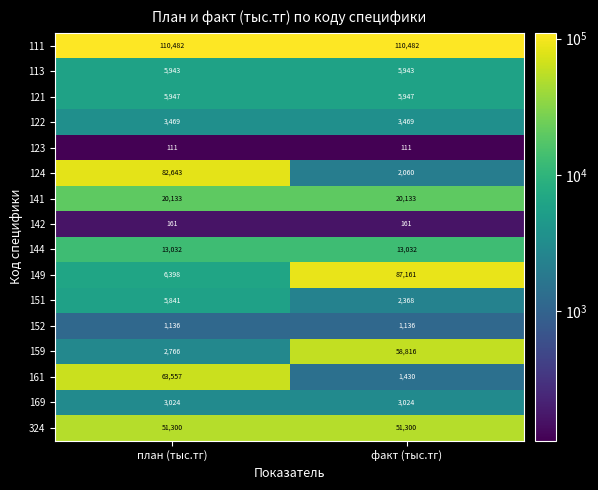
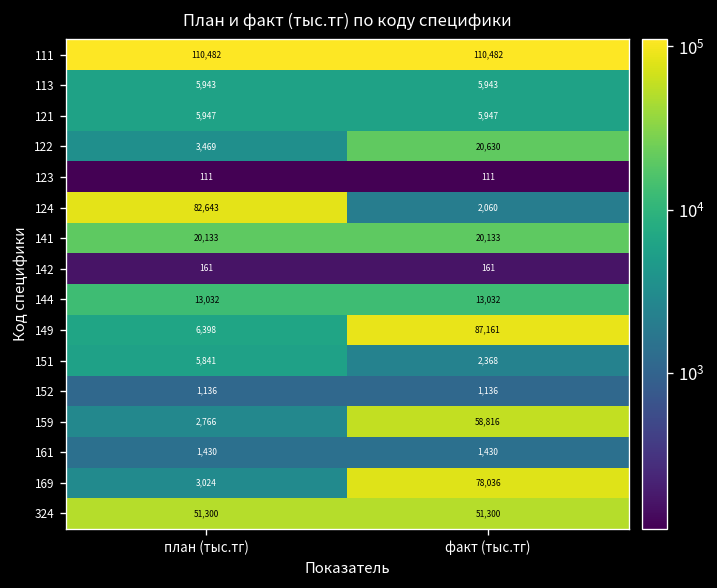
122, факт (тыс.тг): 3,469 -> 20,630
161, план (тыс.тг): 63,557 -> 1,430
169, факт (тыс.тг): 3,024 -> 78,036
